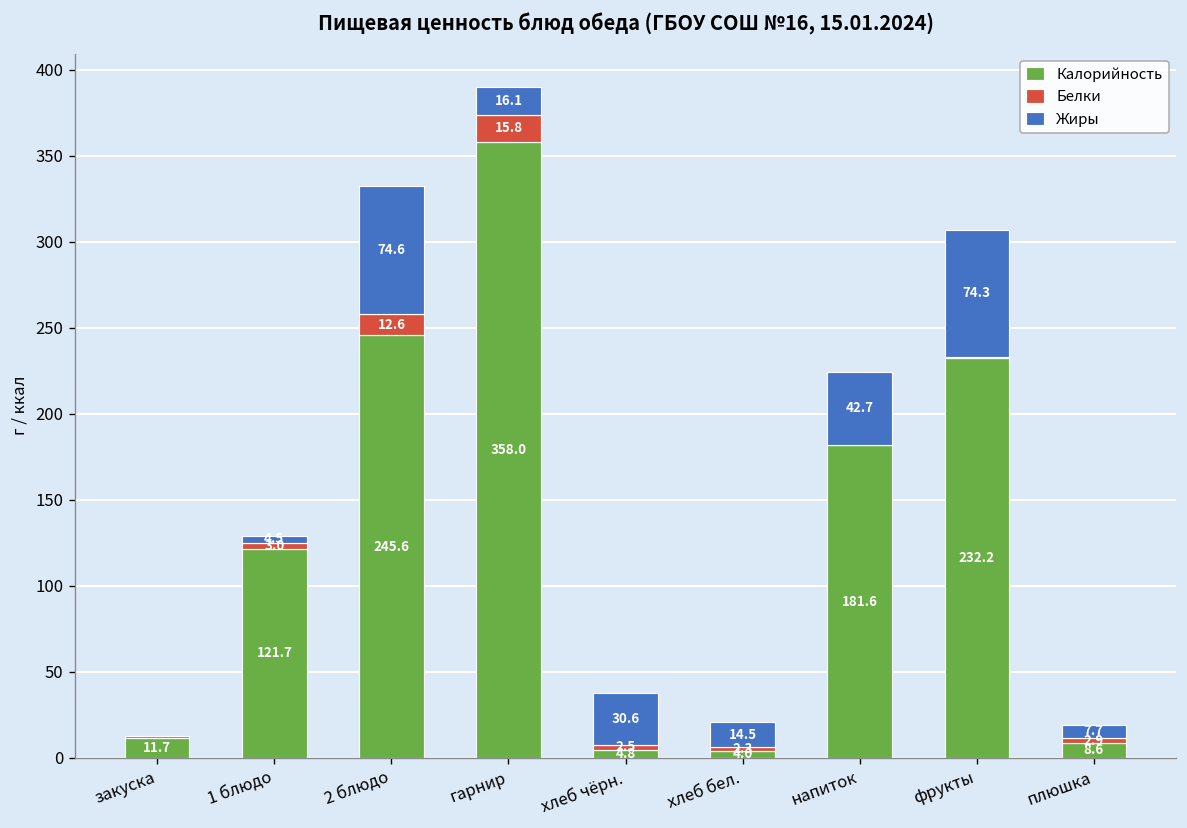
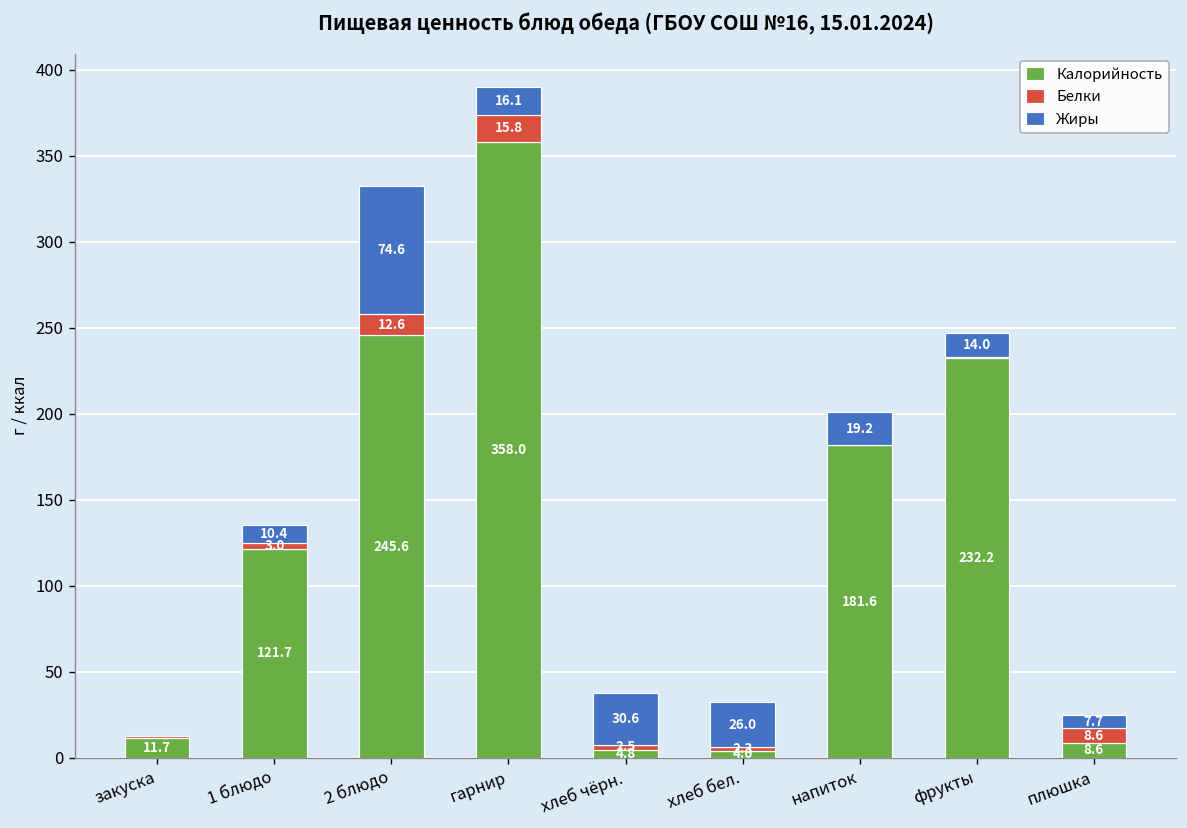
Жиры, 1 блюдо: 5 -> 10
Жиры, хлеб бел.: 14.5 -> 26.0
Жиры, напиток: 42.7 -> 19.2
Жиры, фрукты: 74.3 -> 14.0
Белки, плюшка: 2.9 -> 8.6
